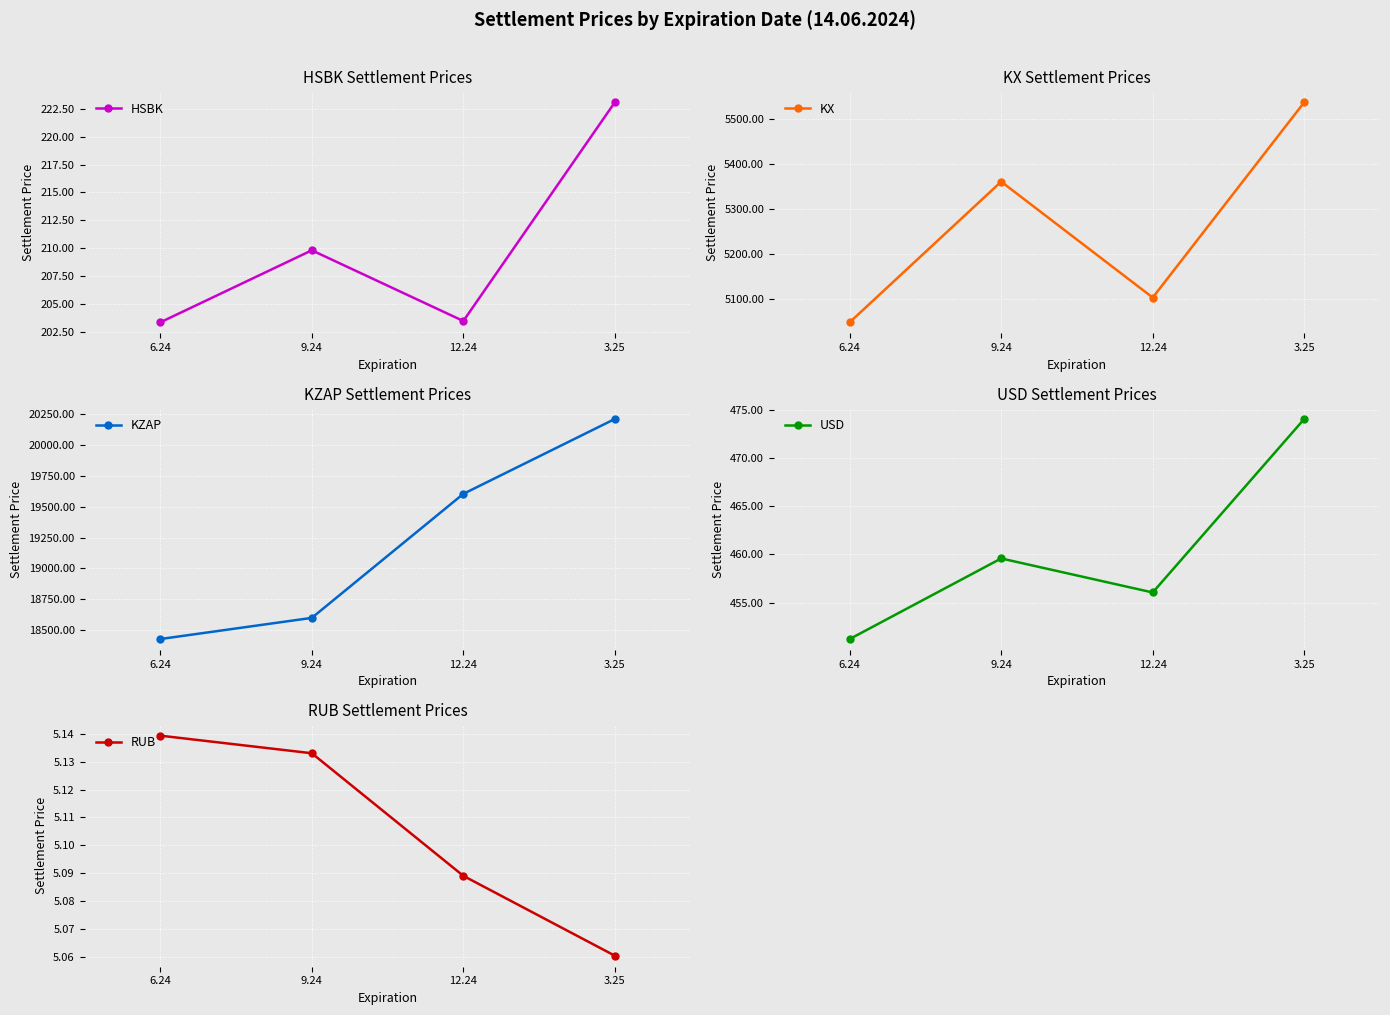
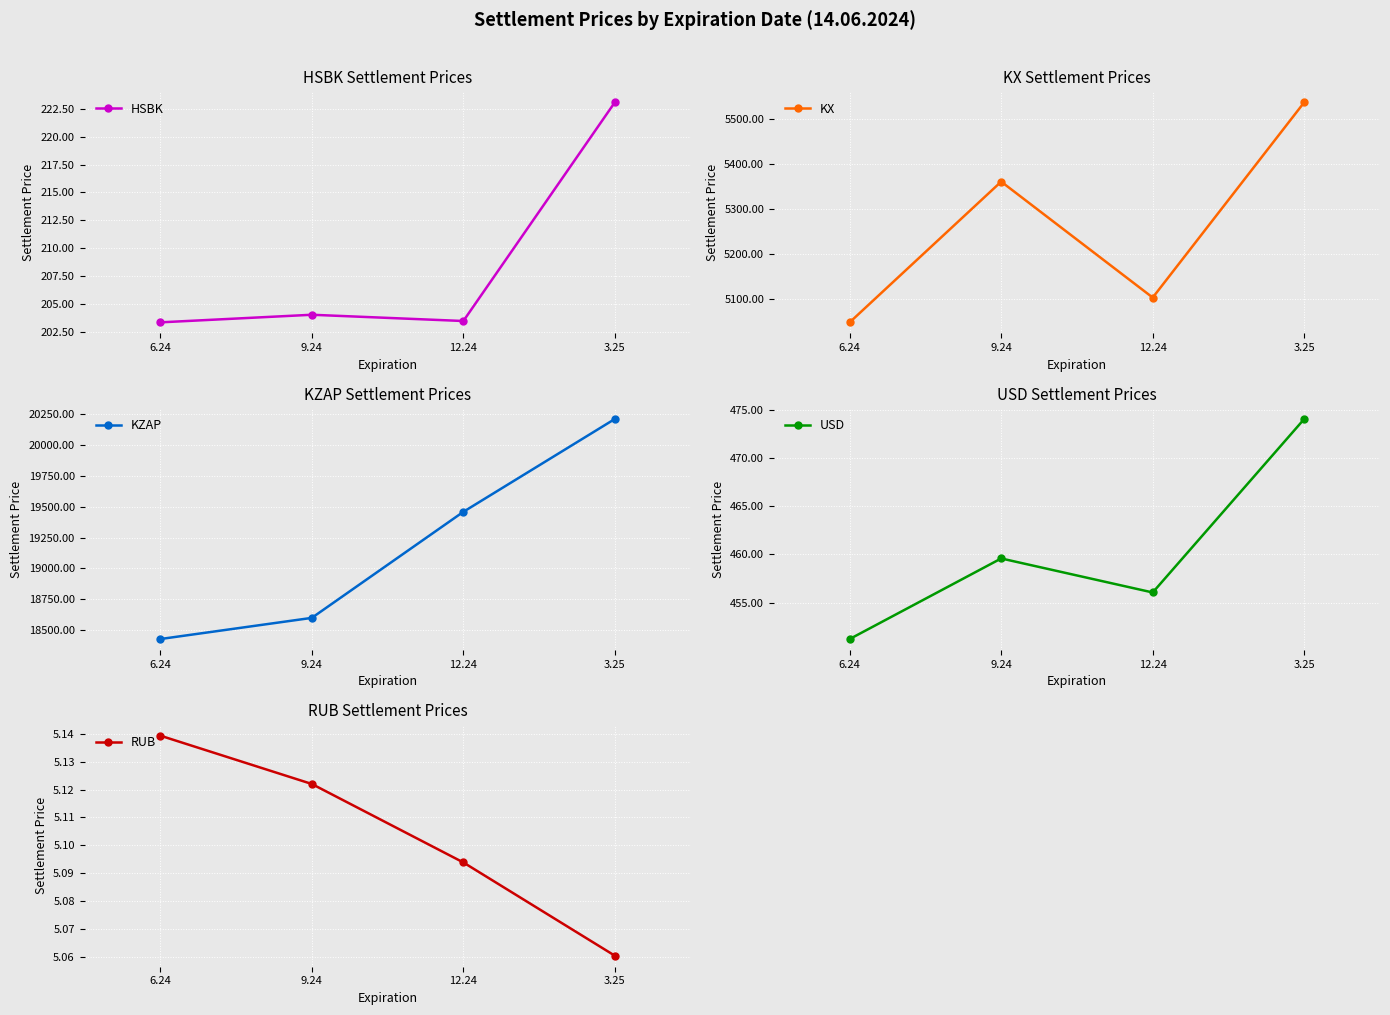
HSBK Settlement Prices, 9.24: 209.8 -> 204.1
KZAP Settlement Prices, 12.24: 19600 -> 19460
RUB Settlement Prices, 9.24: 5.133 -> 5.122
RUB Settlement Prices, 12.24: 5.089 -> 5.094
